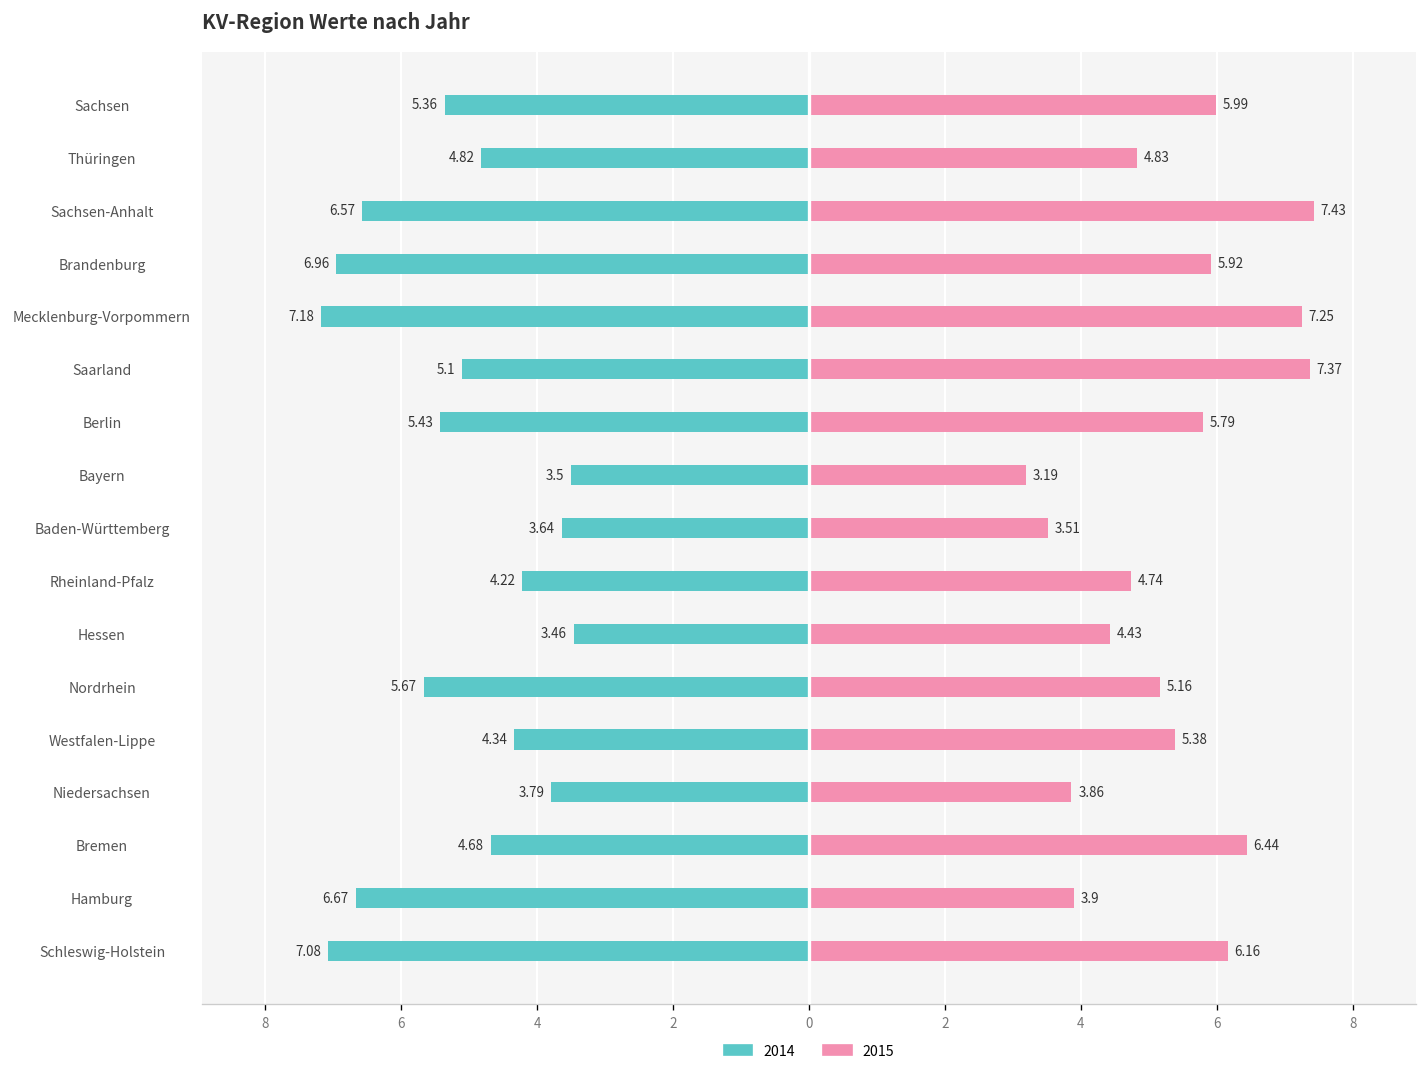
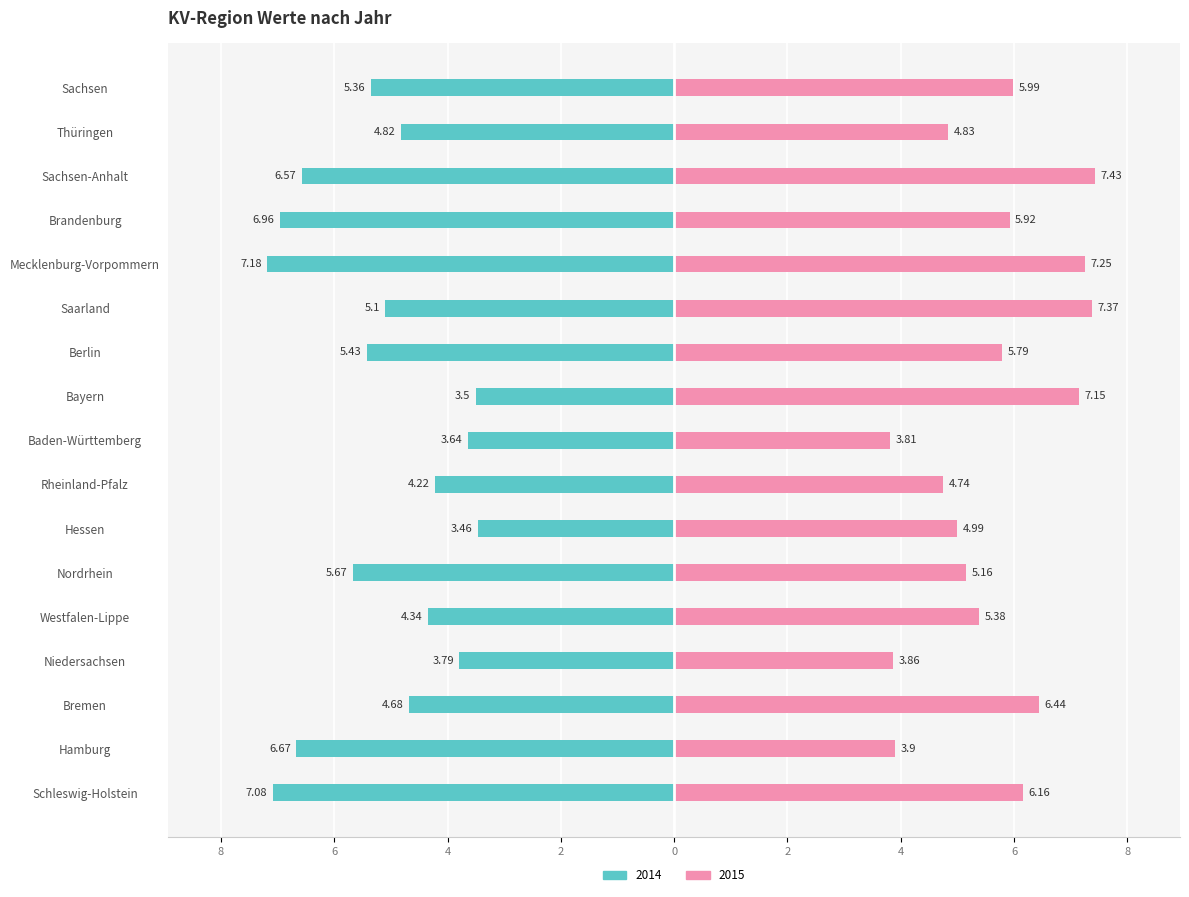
2015, Bayern: 3.19 -> 7.15
2015, Baden-Württemberg: 3.51 -> 3.81
2015, Hessen: 4.43 -> 4.99
